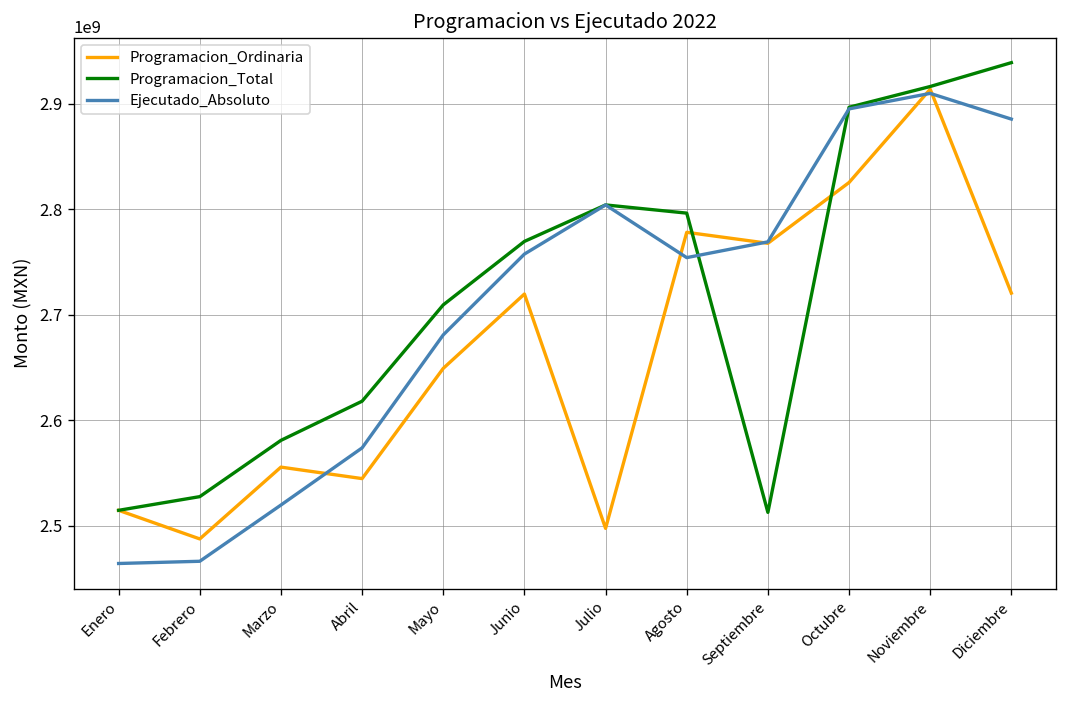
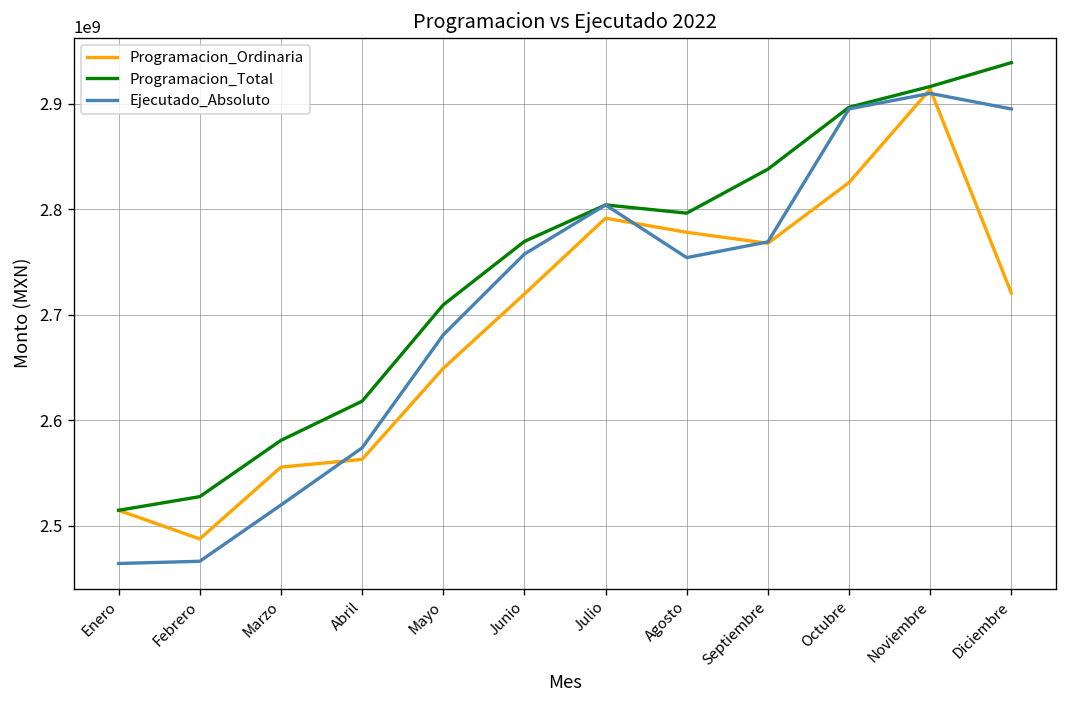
Programacion_Ordinaria, Abril: 2540000000 -> 2560000000
Programacion_Ordinaria, Julio: 2500000000 -> 2790000000
Programacion_Total, Septiembre: 2510000000 -> 2840000000
Ejecutado_Absoluto, Diciembre: 2890000000 -> 2900000000
